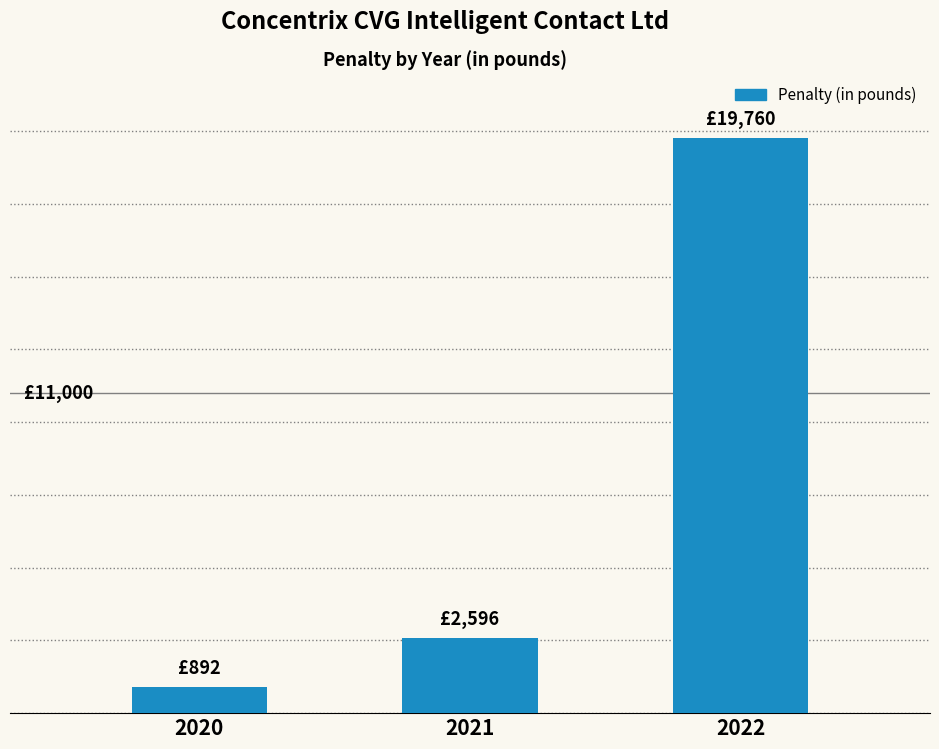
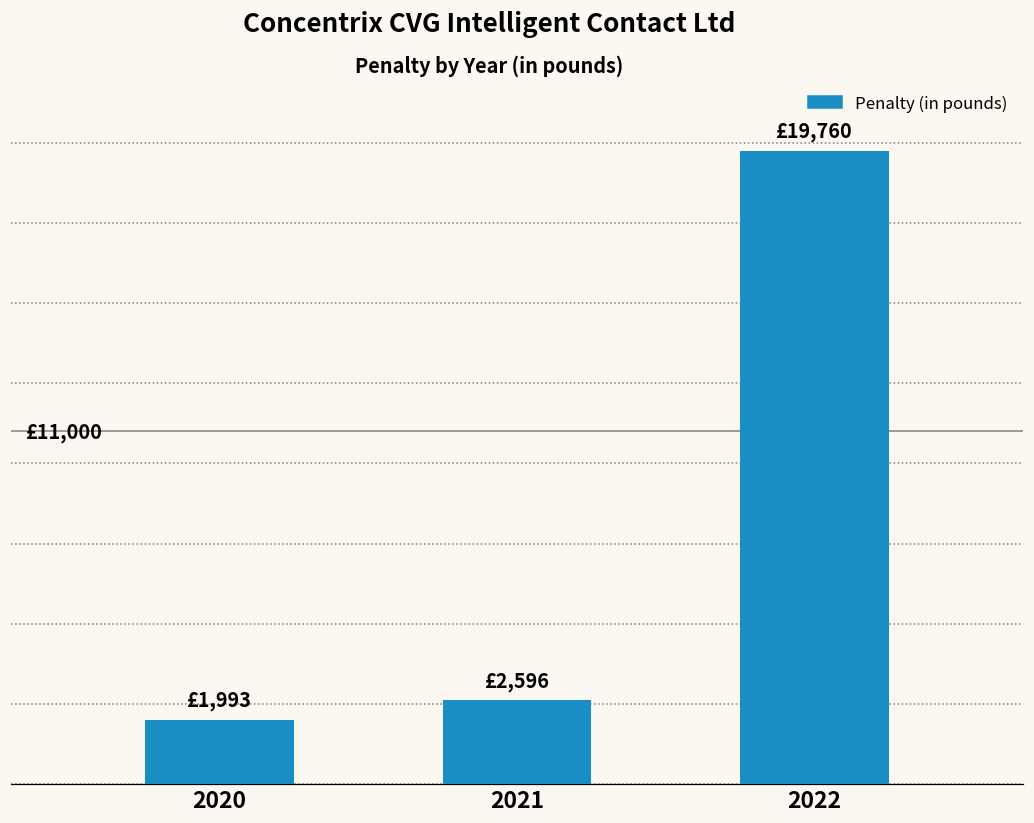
2020: £892 -> £1,993
